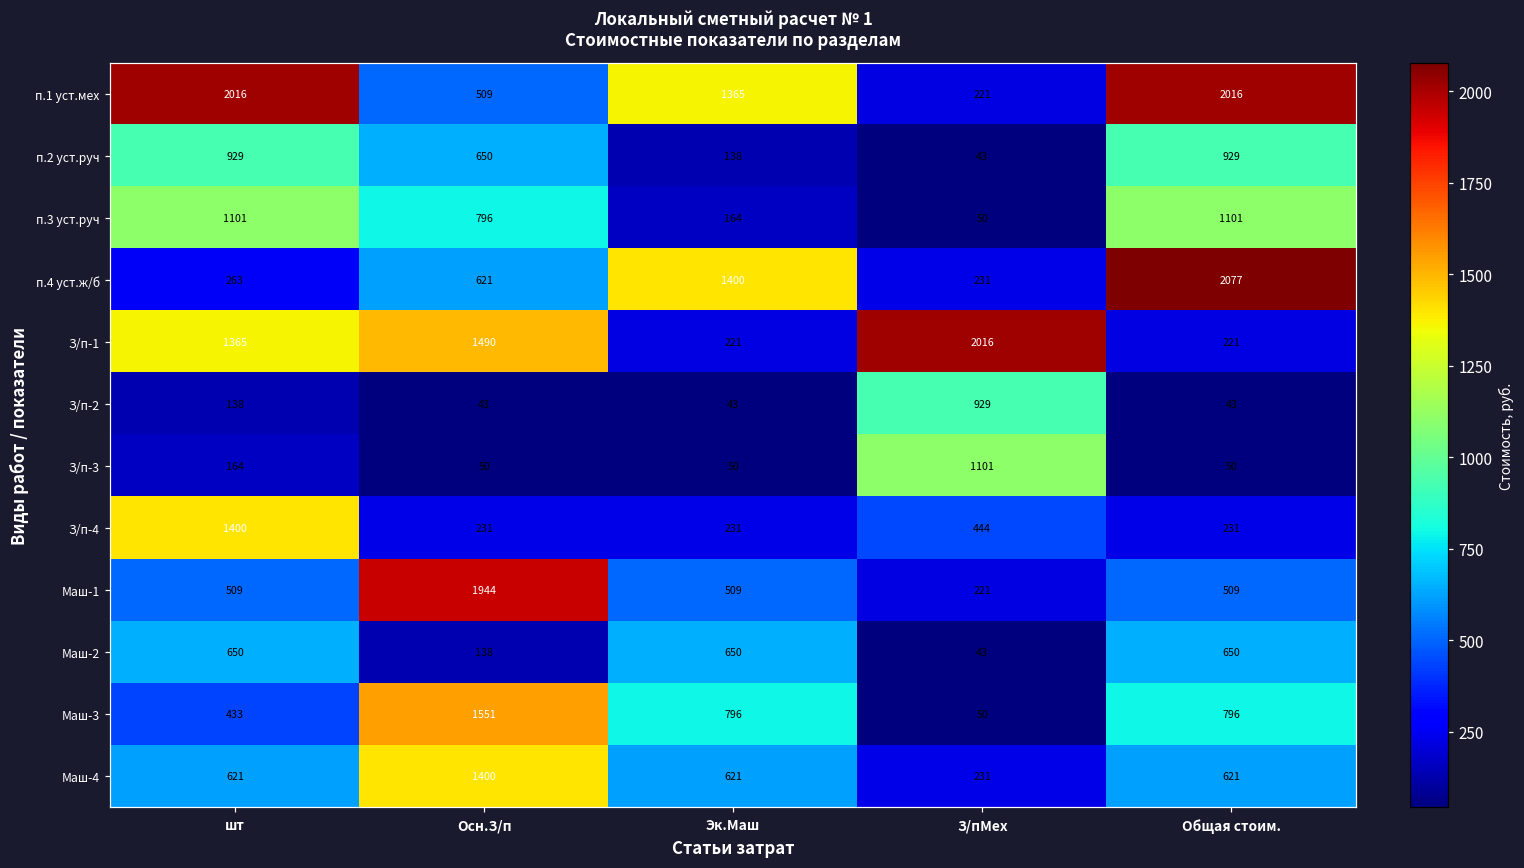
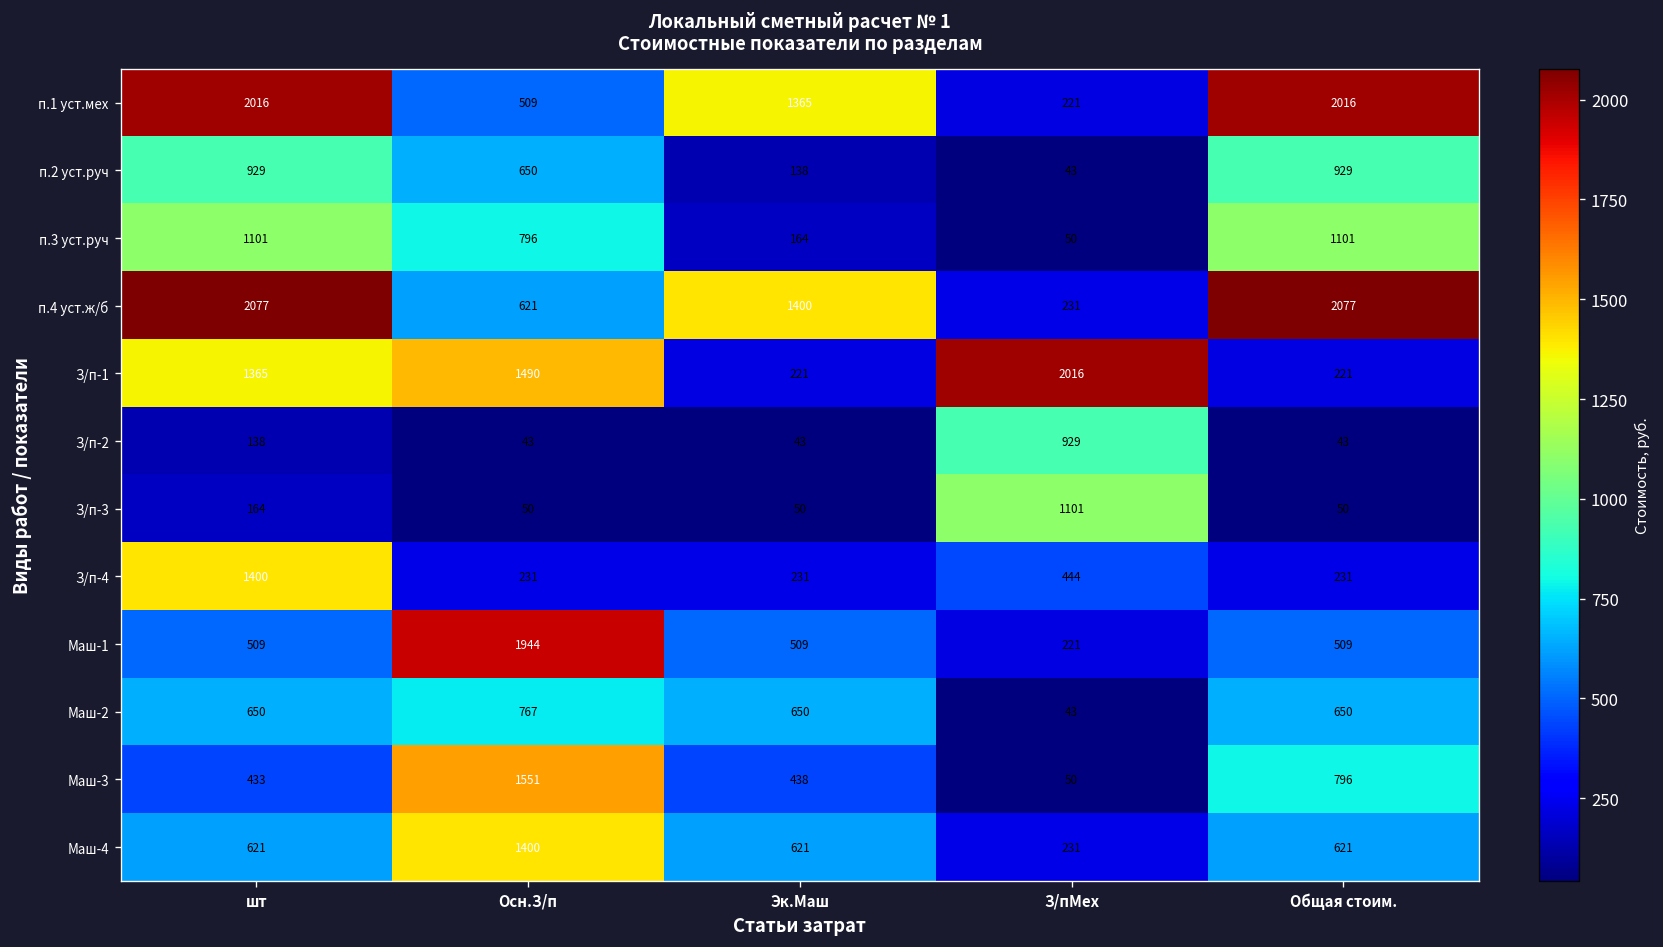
п.4 уст.ж/б, шт: 263 -> 2077
Маш-2, Осн.З/п: 138 -> 767
Маш-3, Эк.Маш: 796 -> 438
